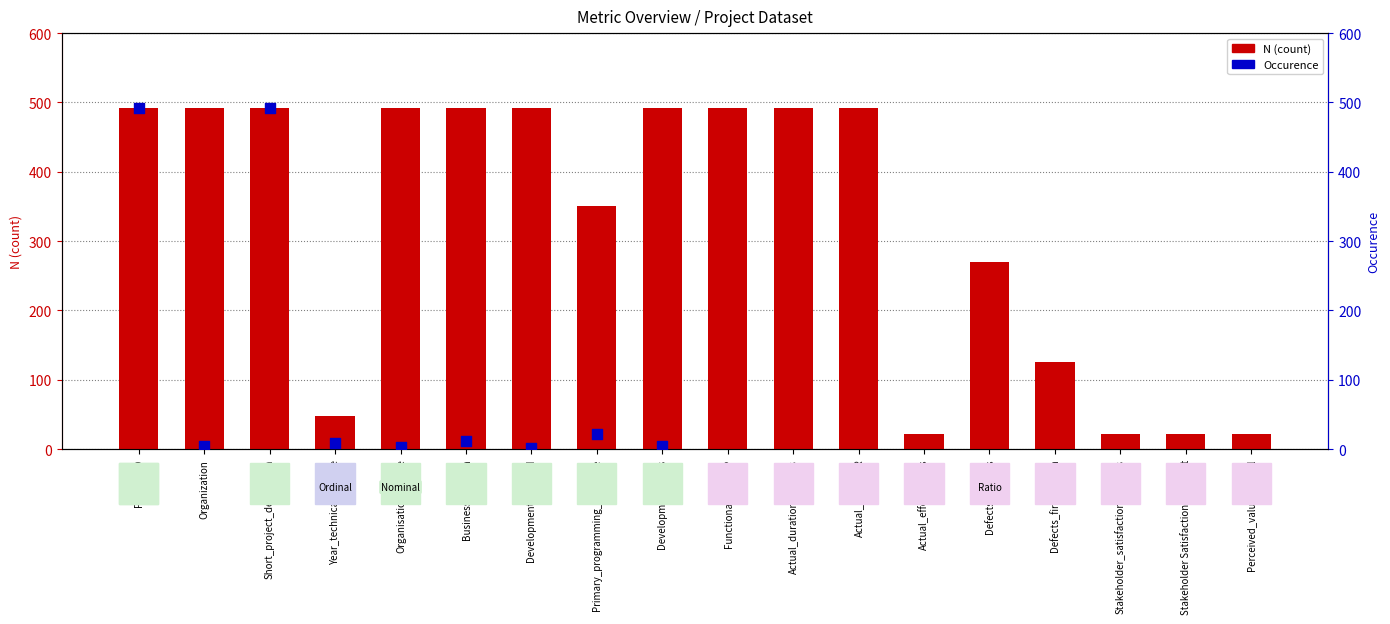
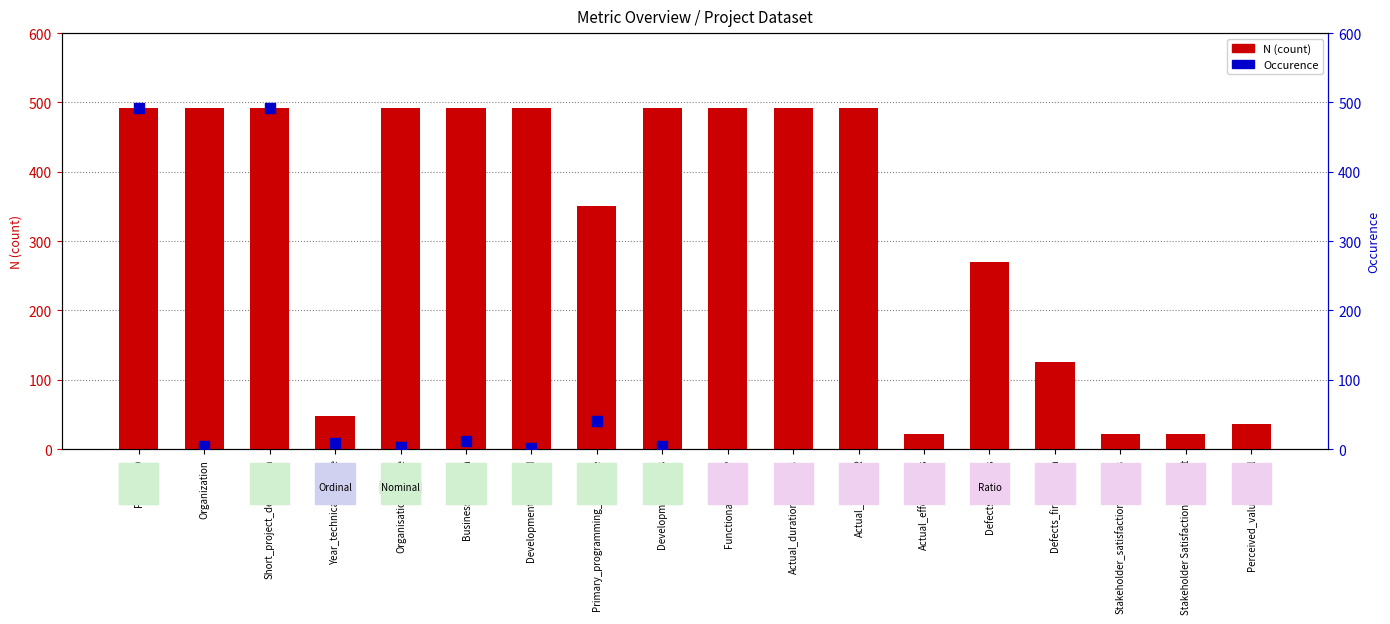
N (count), Perceived_value_overall: 20 -> 40
Occurence, Primary_programming_language: 20 -> 40
